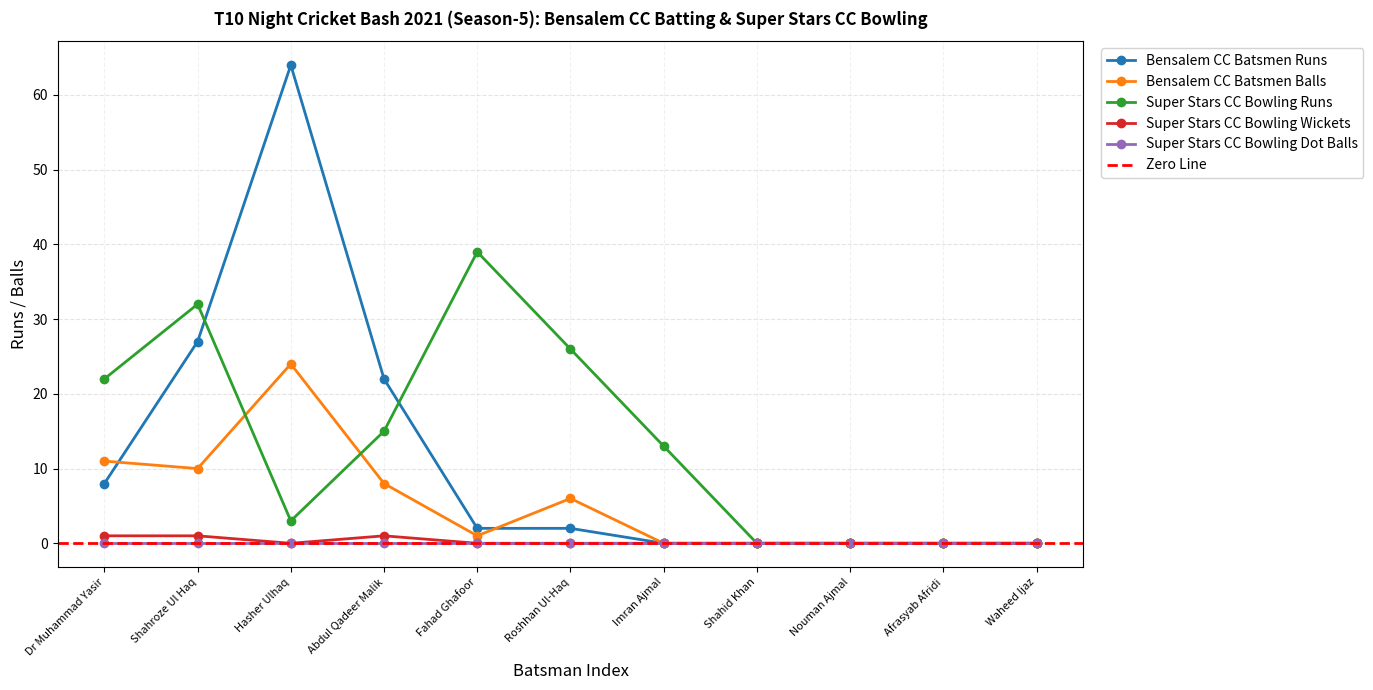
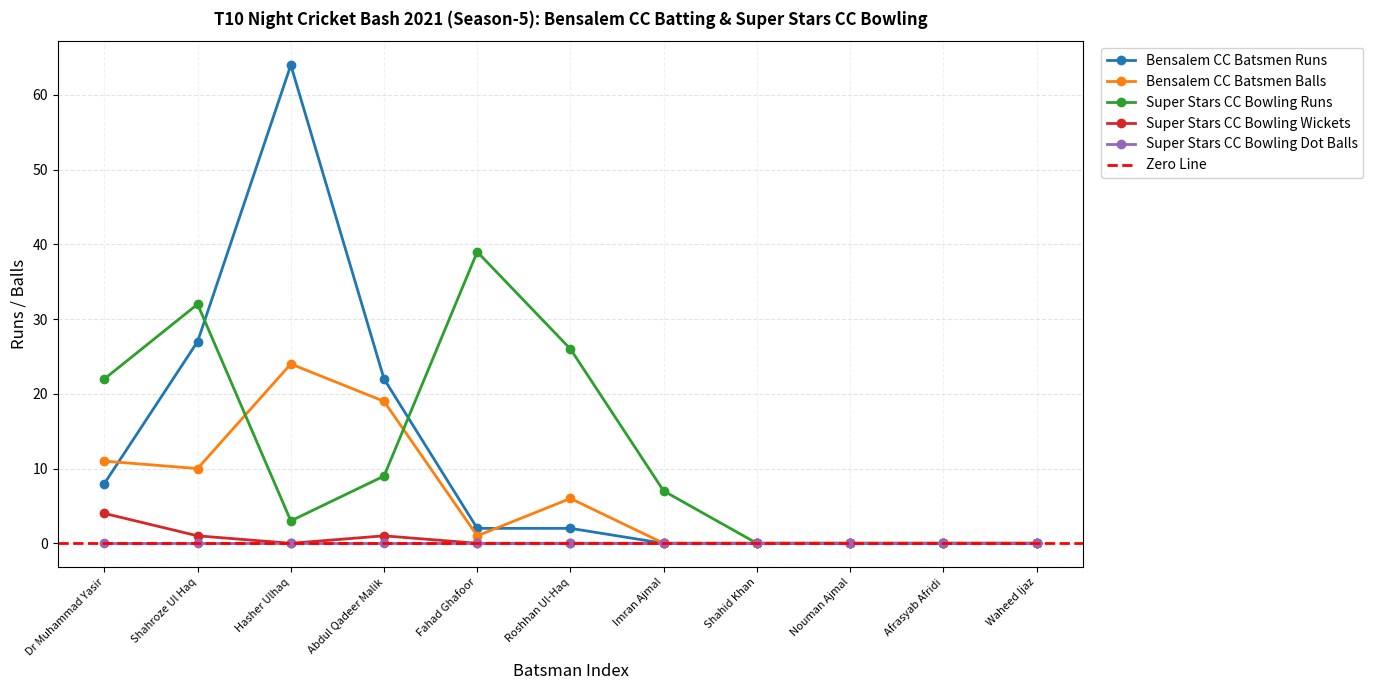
Super Stars CC Bowling Wickets, Dr Muhammad Yasir: 1 -> 4
Bensalem CC Batsmen Balls, Abdul Qadeer Malik: 8 -> 19
Super Stars CC Bowling Runs, Abdul Qadeer Malik: 15 -> 9
Super Stars CC Bowling Runs, Imran Ajmal: 13 -> 7
